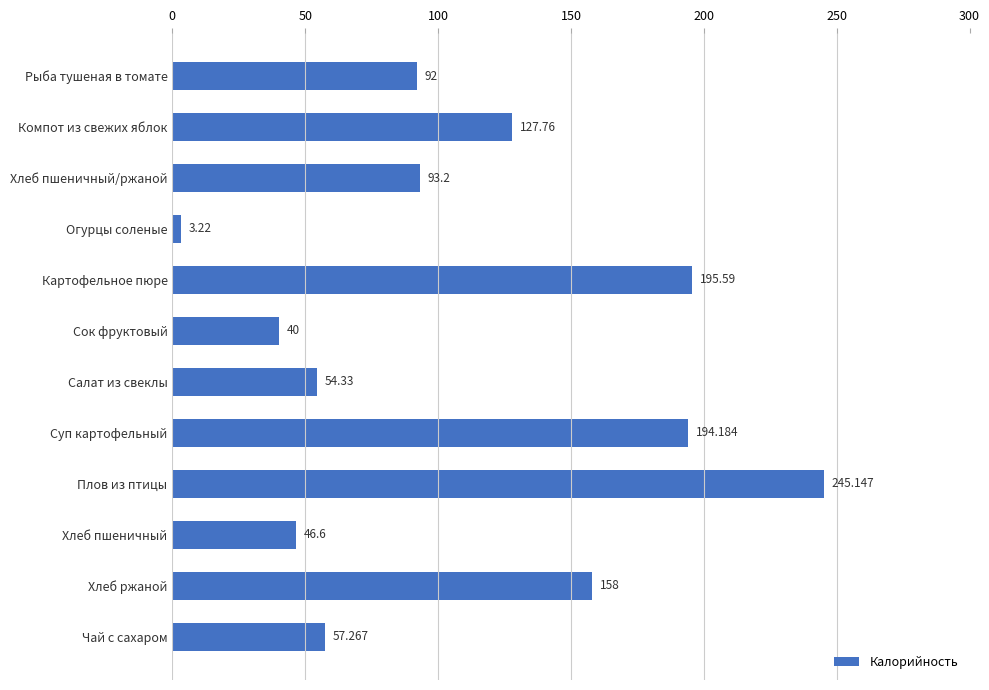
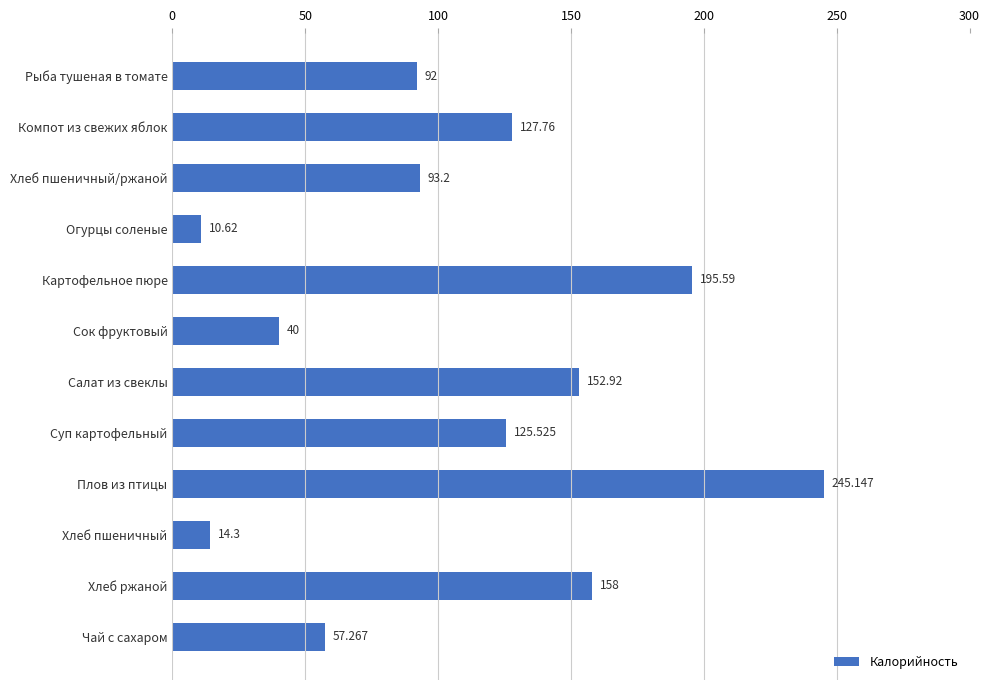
Огурцы соленые: 3.22 -> 10.62
Салат из свеклы: 54.33 -> 152.92
Суп картофельный: 194.184 -> 125.525
Хлеб пшеничный: 46.6 -> 14.3
